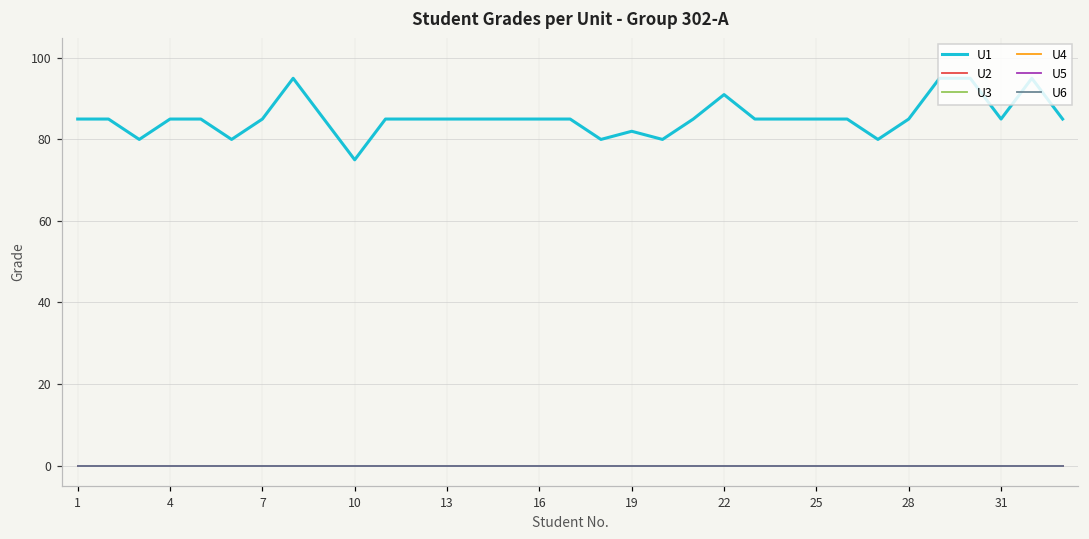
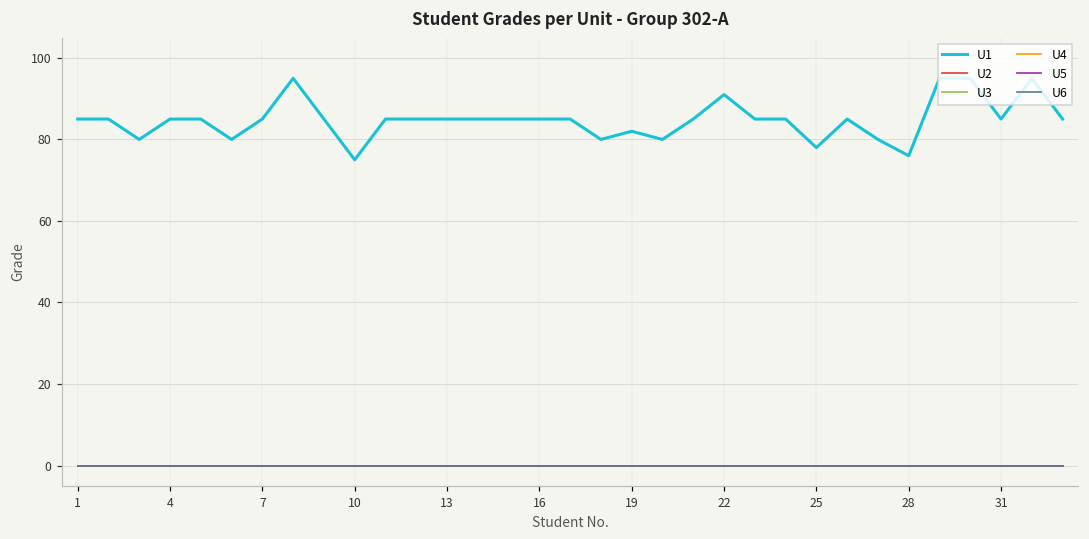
U1, 25: 85 -> 78
U1, 28: 85 -> 76
